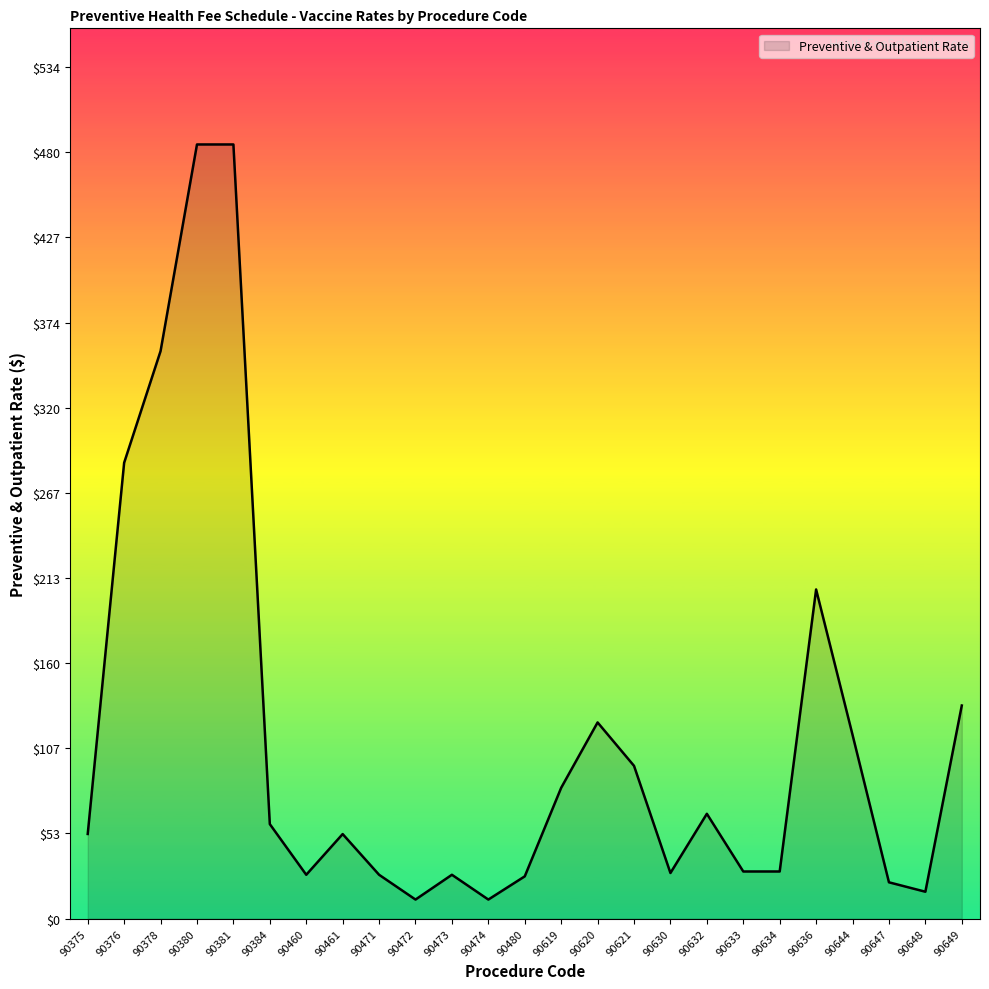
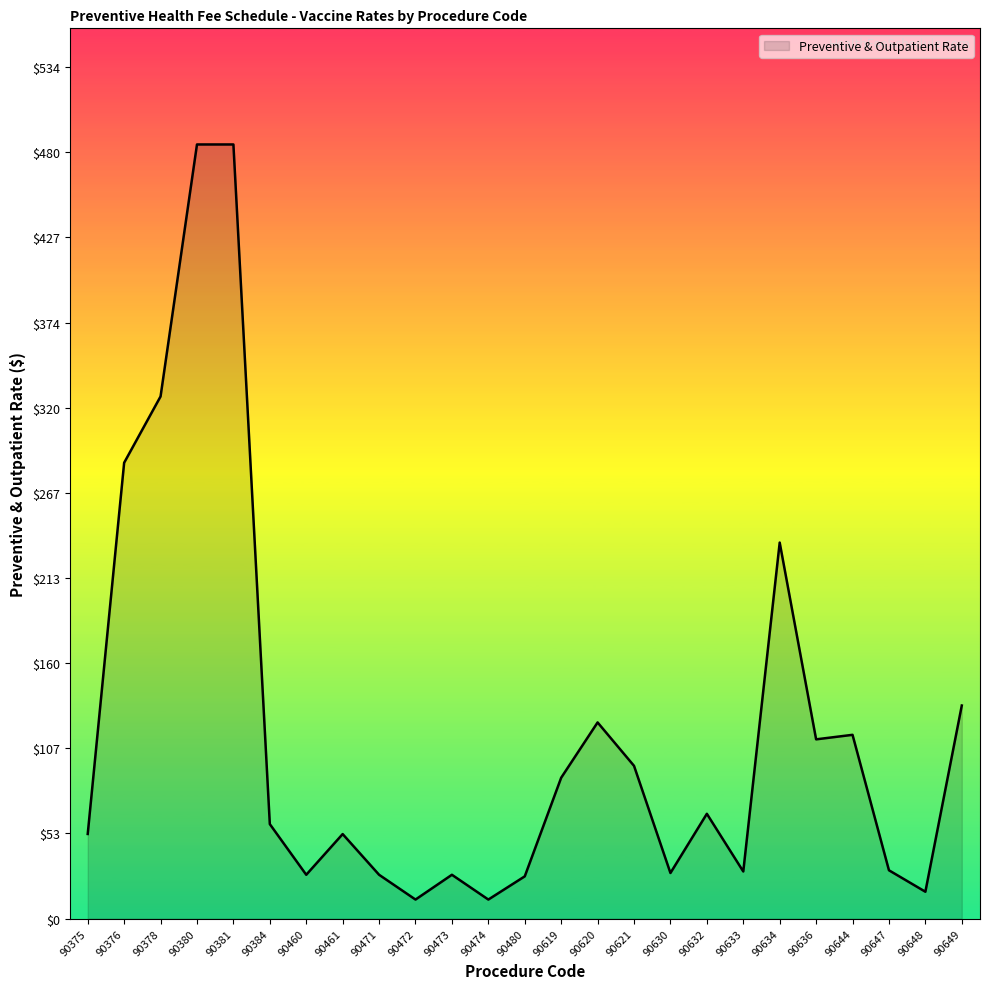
90378: $356 -> $327
90619: $82 -> $88
90634: $30 -> $236
90636: $206 -> $112
90647: $23 -> $30
